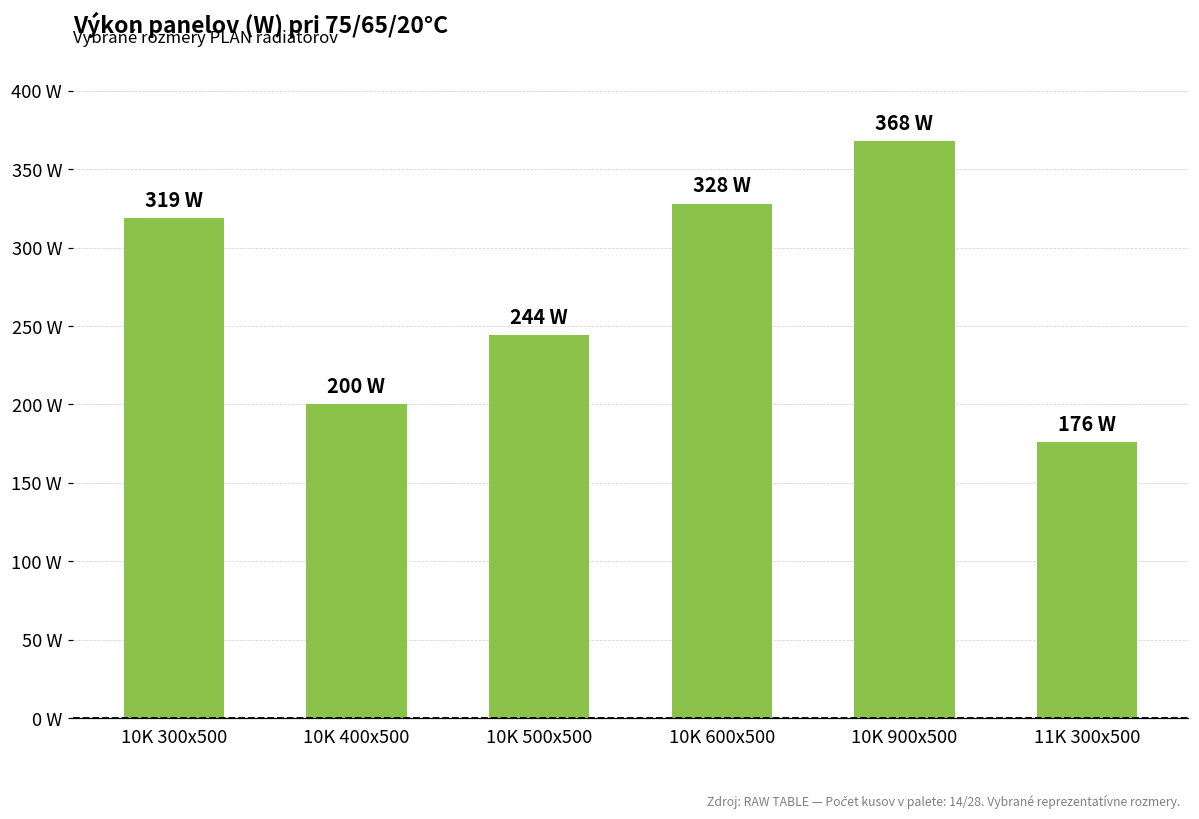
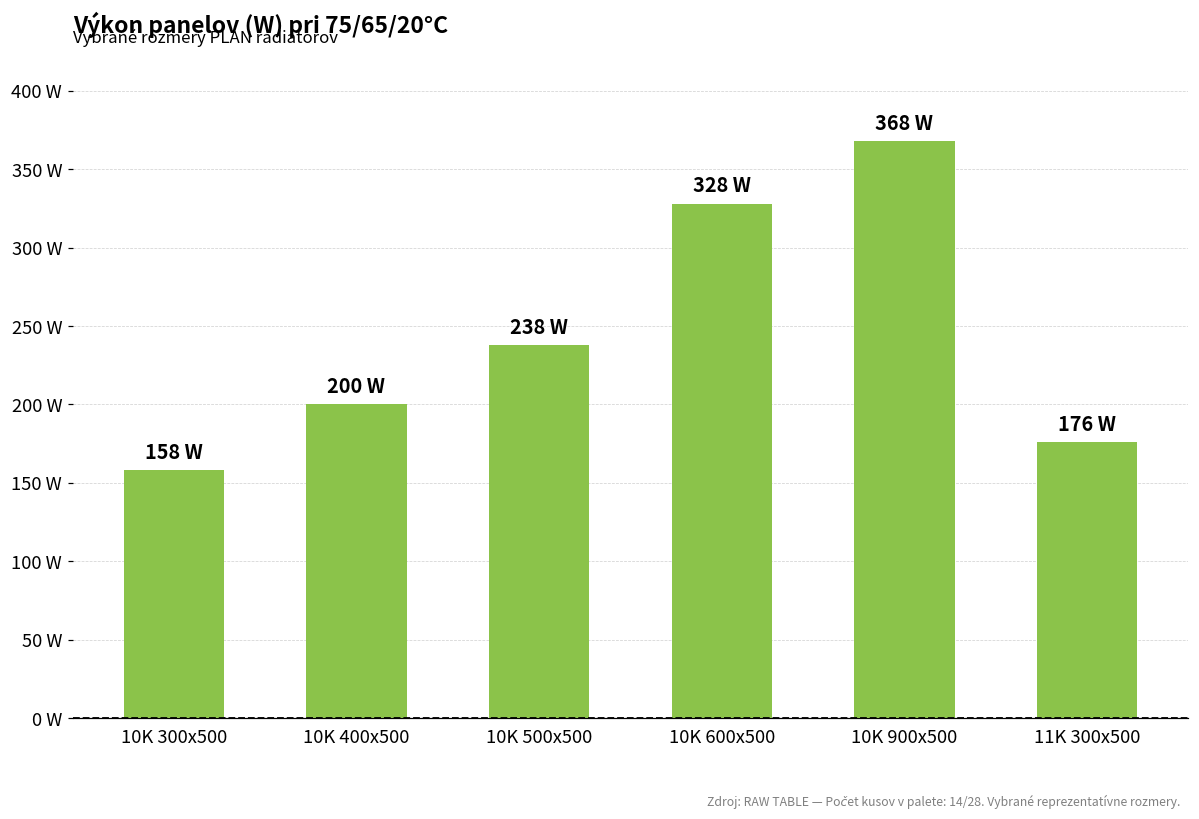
10K 300x500: 319 -> 158
10K 500x500: 244 -> 238
